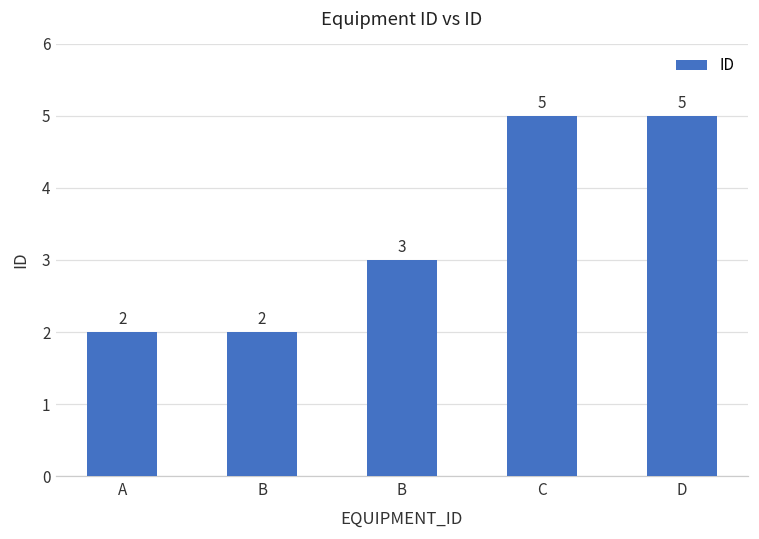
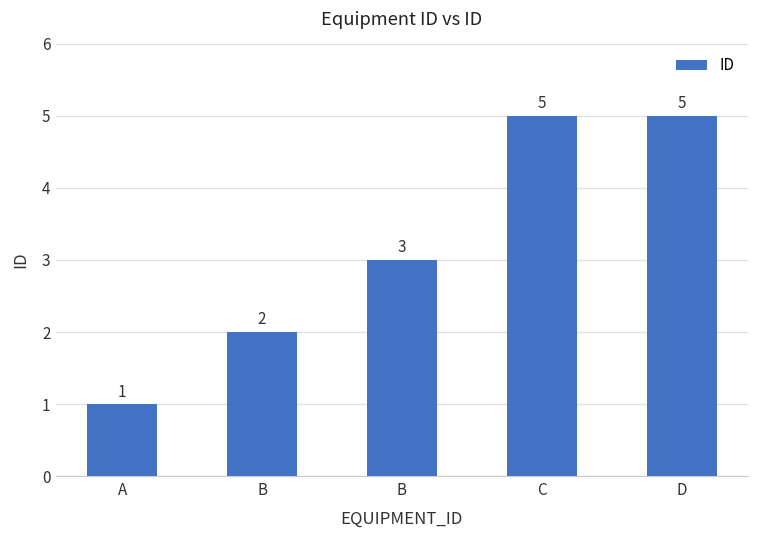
A: 2 -> 1
